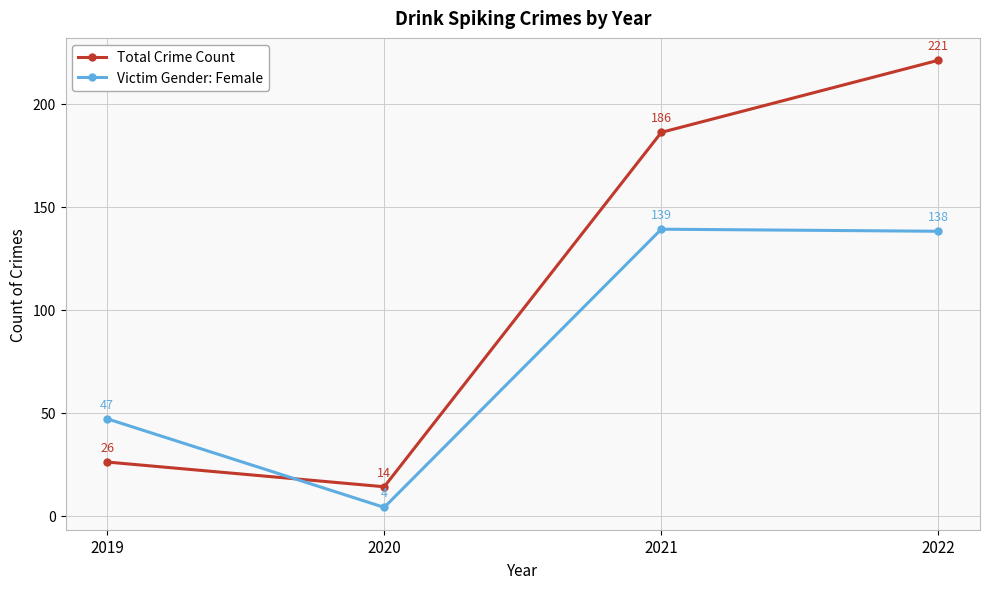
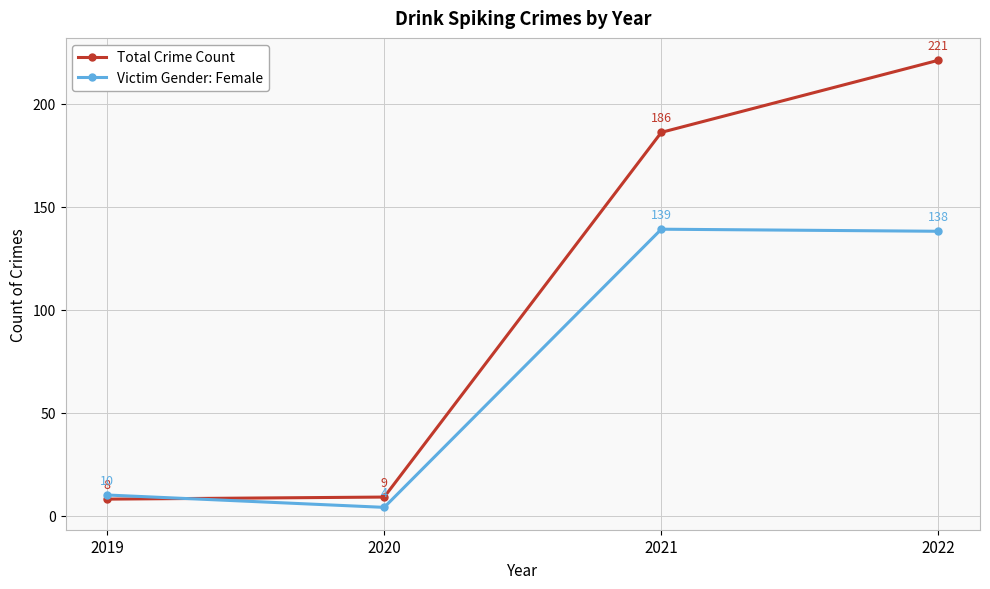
Total Crime Count, 2019: 26 -> 8
Victim Gender: Female, 2019: 47 -> 10
Total Crime Count, 2020: 14 -> 9
